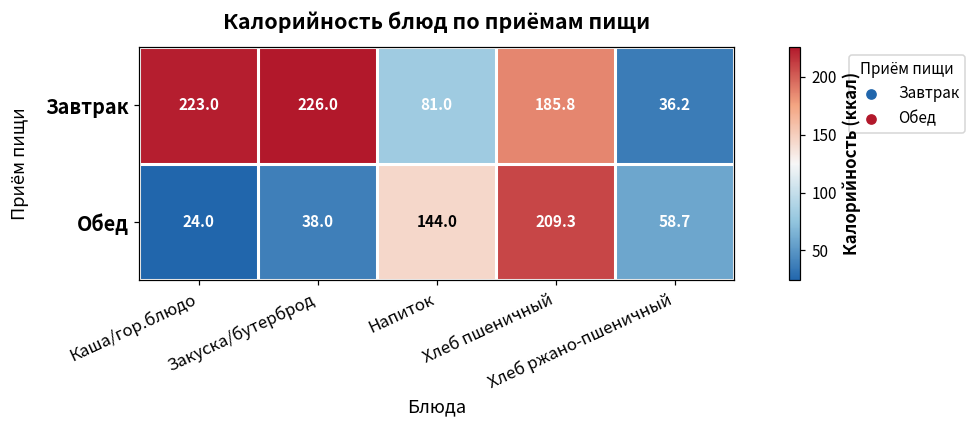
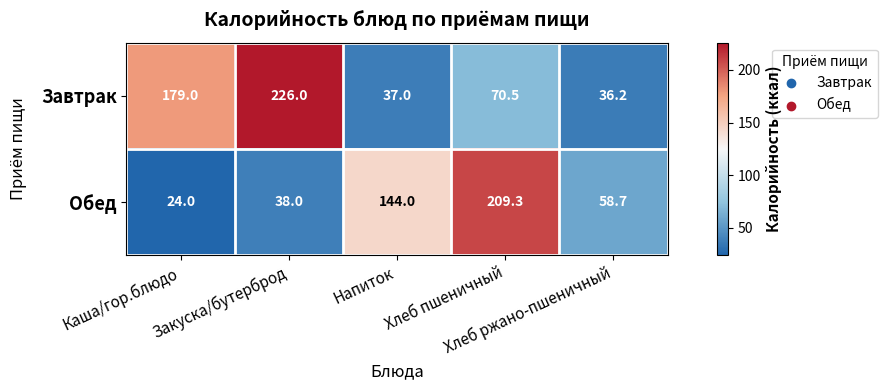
Завтрак, Каша/гор.блюдо: 223.0 -> 179.0
Завтрак, Напиток: 81.0 -> 37.0
Завтрак, Хлеб пшеничный: 185.8 -> 70.5
